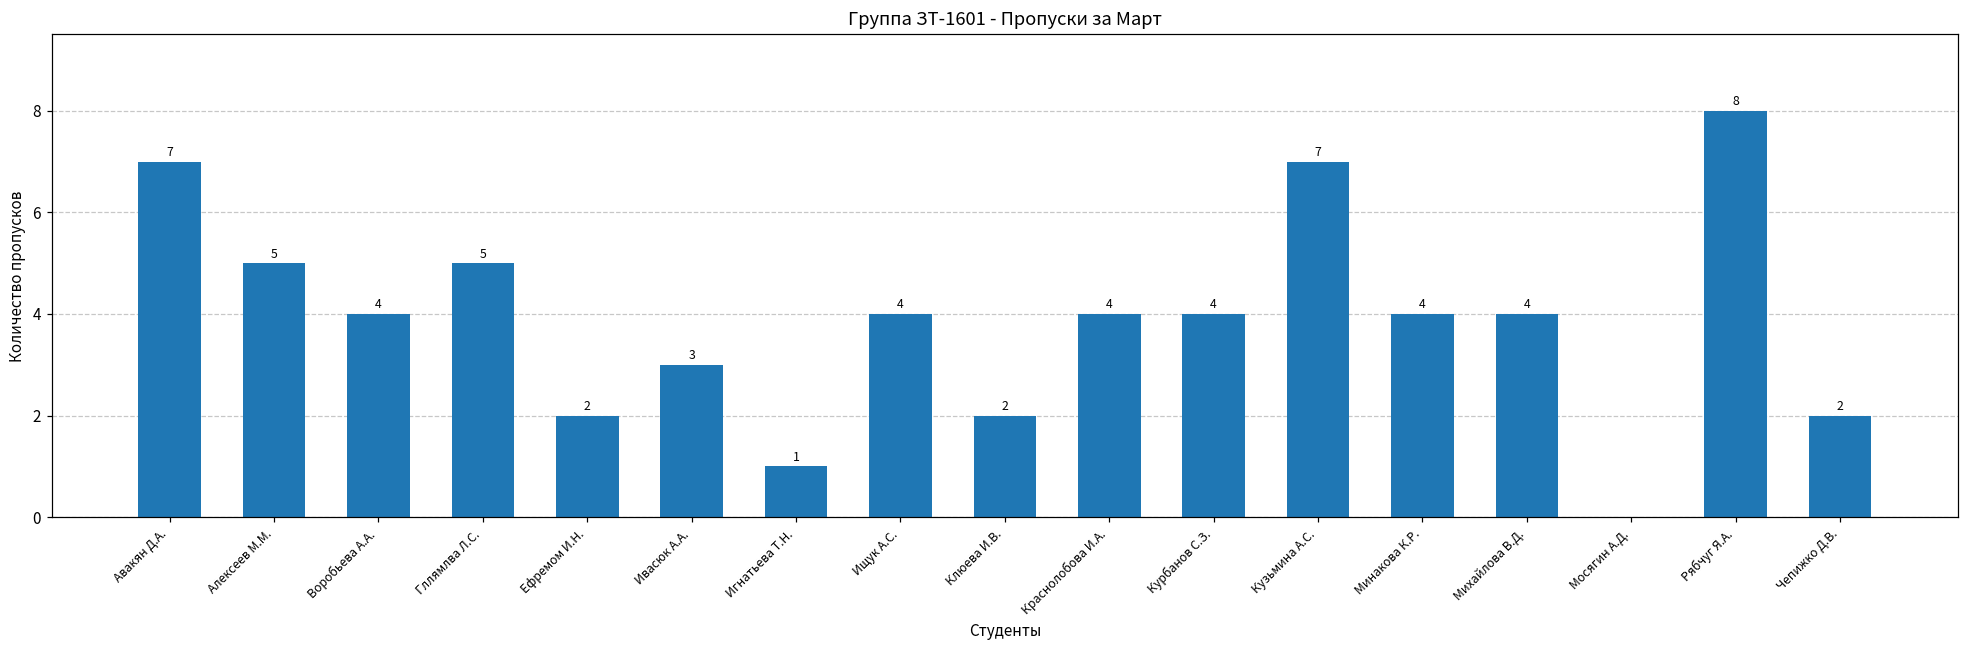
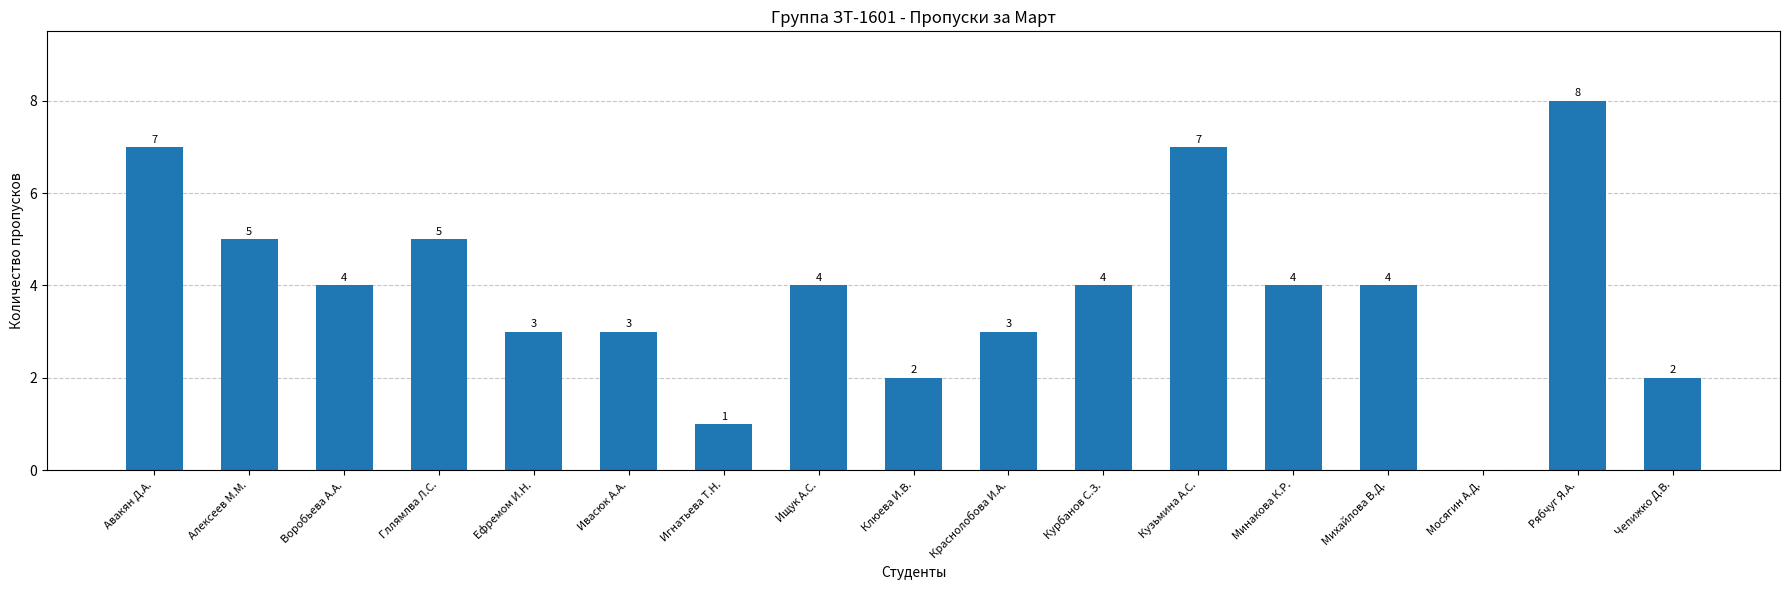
Ефремом И.Н.: 2 -> 3
Краснолобова И.А.: 4 -> 3
